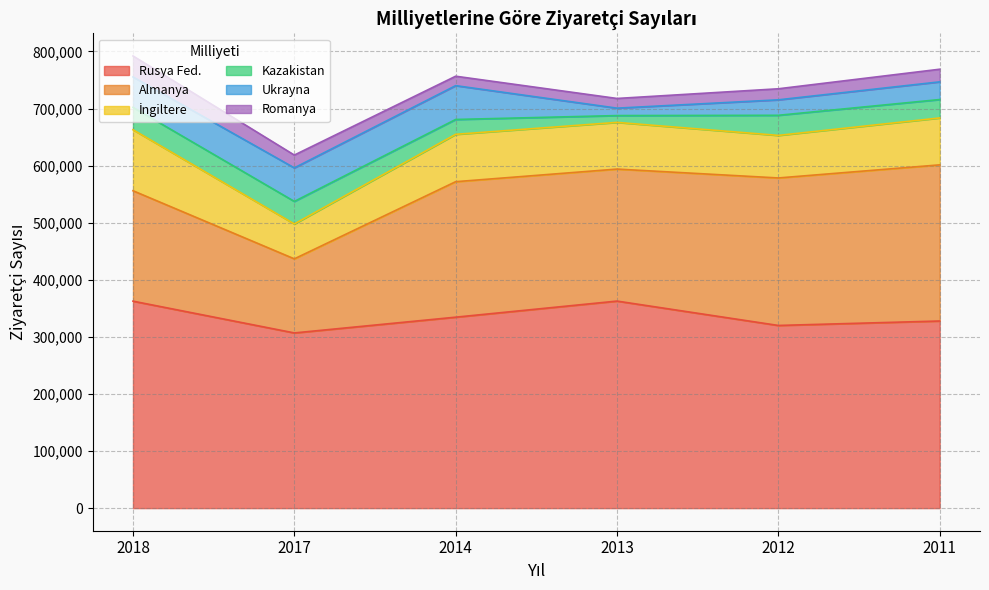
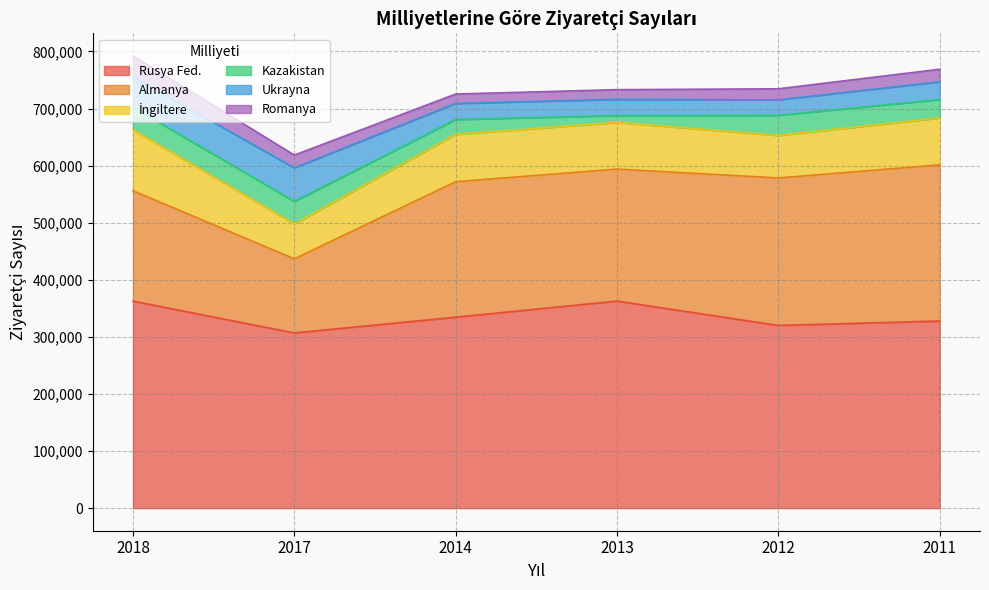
Ukrayna, 2014: 60,000 -> 30,000
Ukrayna, 2013: 10,000 -> 30,000
